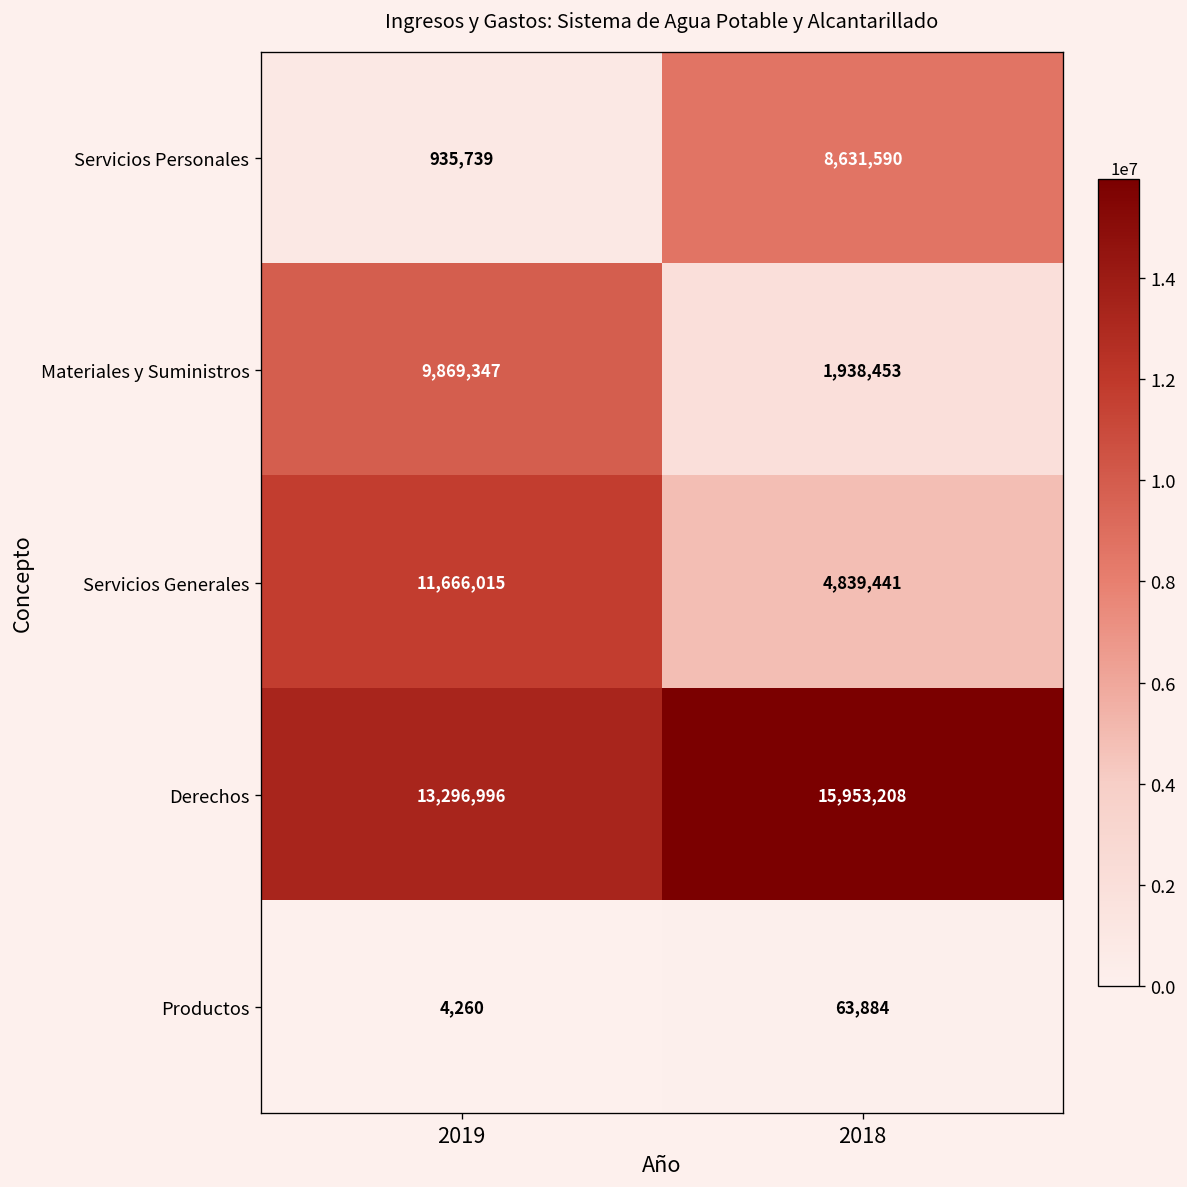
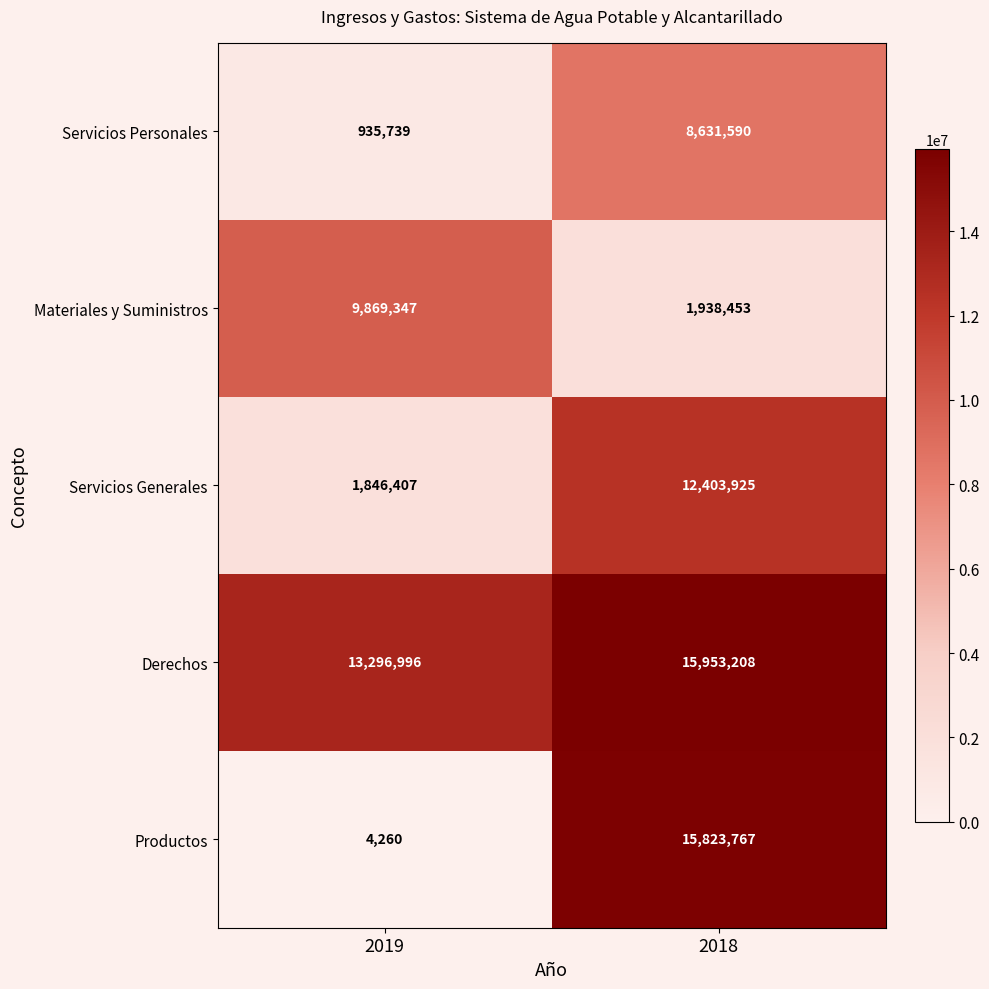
Servicios Generales, 2019: 11,666,015 -> 1,846,407
Servicios Generales, 2018: 4,839,441 -> 12,403,925
Productos, 2018: 63,884 -> 15,823,767
